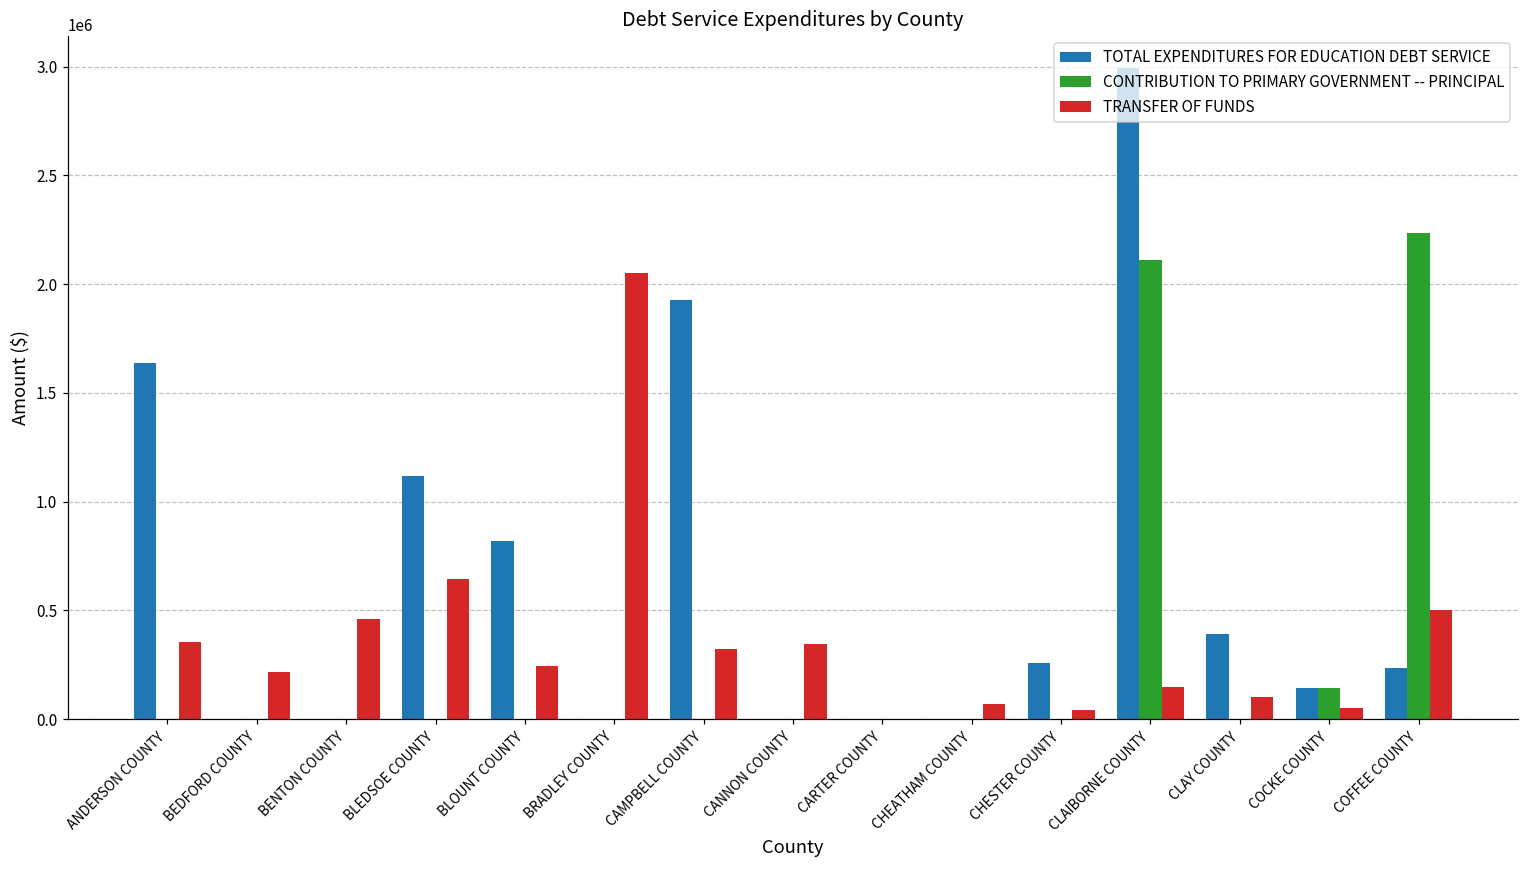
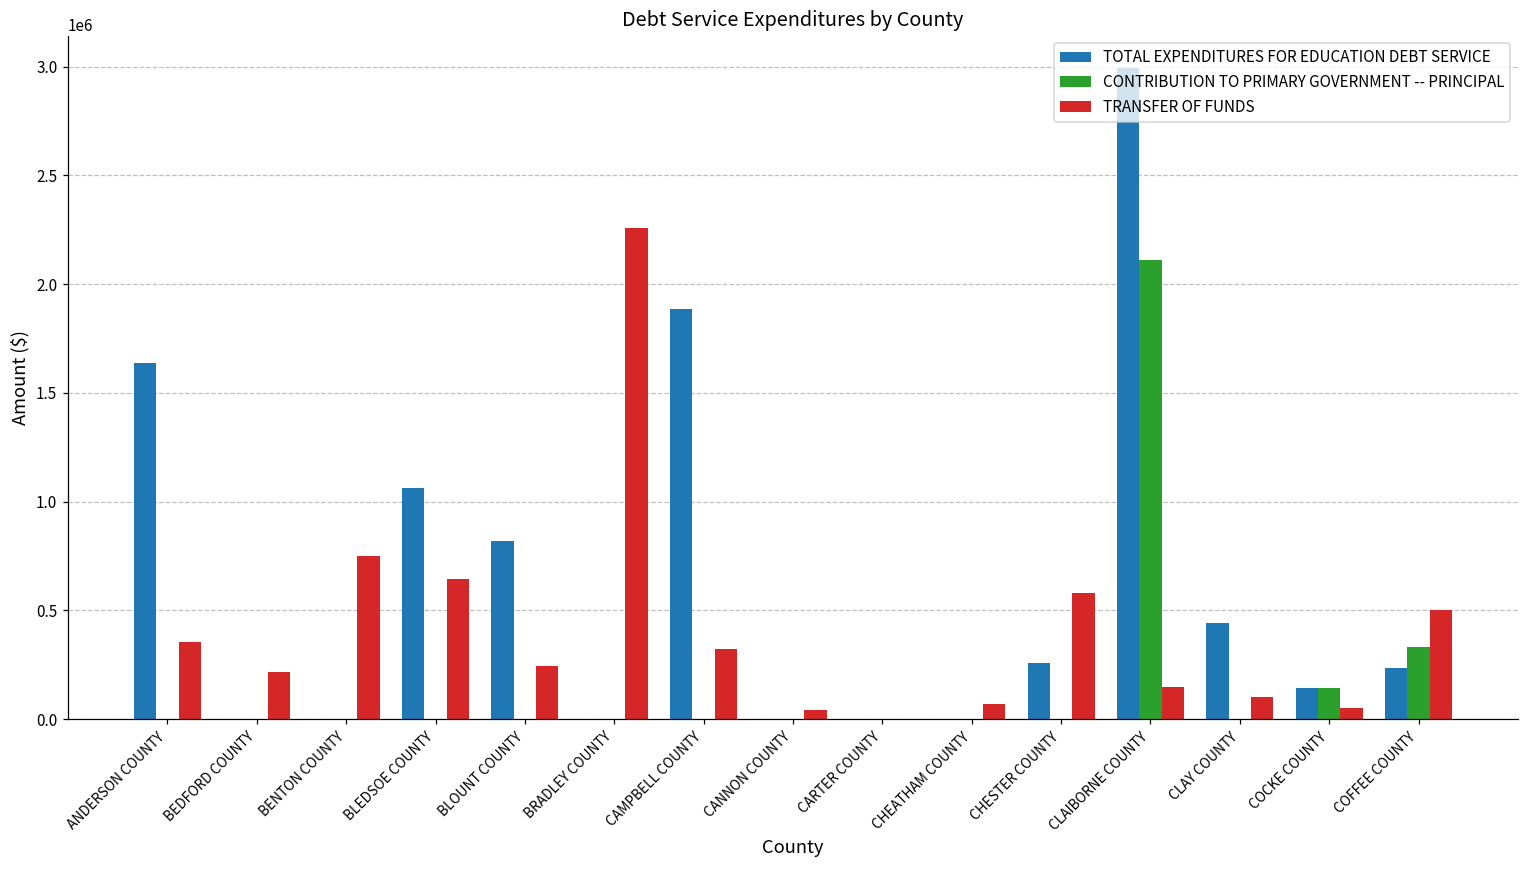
TRANSFER OF FUNDS, BENTON COUNTY: 460000 -> 750000
TOTAL EXPENDITURES FOR EDUCATION DEBT SERVICE, BLEDSOE COUNTY: 1120000 -> 1060000
TRANSFER OF FUNDS, BRADLEY COUNTY: 2050000 -> 2260000
TOTAL EXPENDITURES FOR EDUCATION DEBT SERVICE, CAMPBELL COUNTY: 1930000 -> 1880000
TRANSFER OF FUNDS, CANNON COUNTY: 350000 -> 40000
TRANSFER OF FUNDS, CHESTER COUNTY: 40000 -> 580000
TOTAL EXPENDITURES FOR EDUCATION DEBT SERVICE, CLAY COUNTY: 390000 -> 440000
CONTRIBUTION TO PRIMARY GOVERNMENT -- PRINCIPAL, COFFEE COUNTY: 2230000 -> 330000
